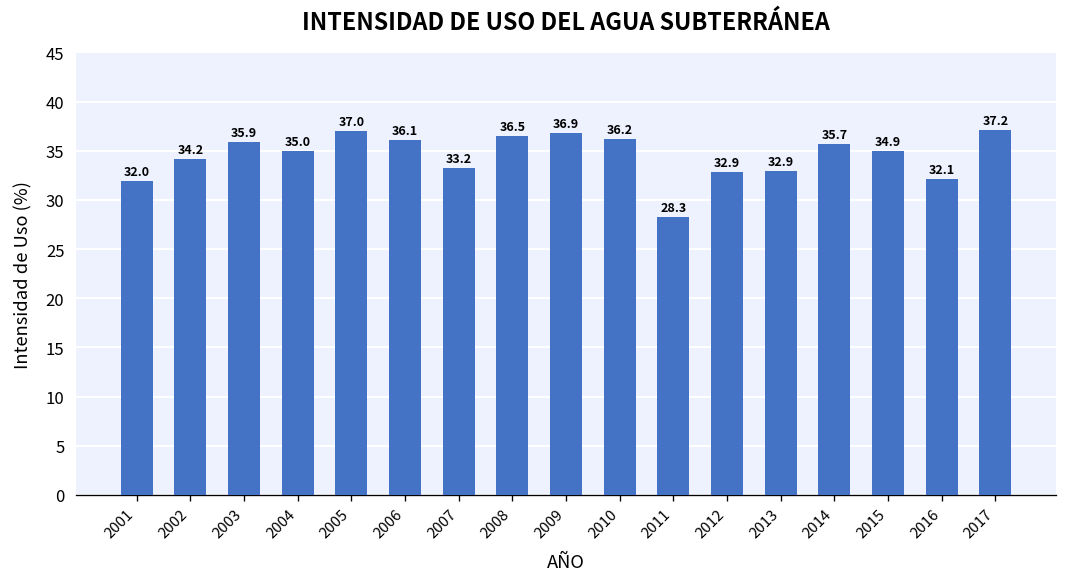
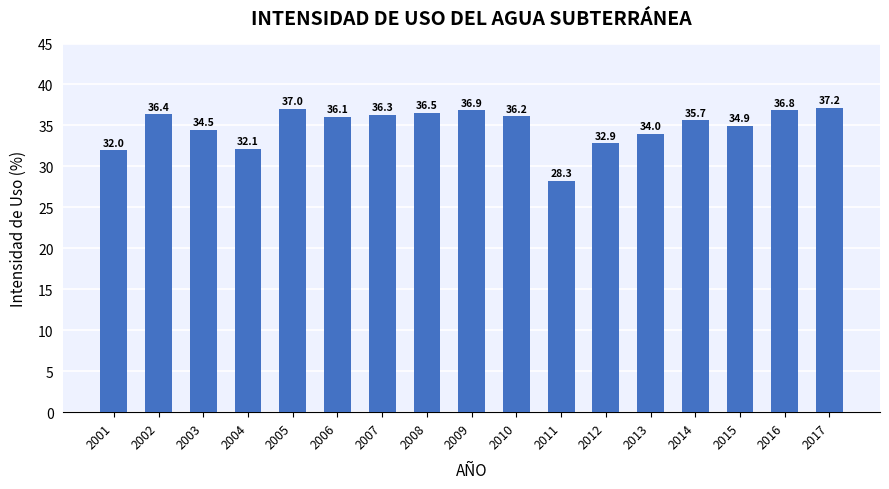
2002: 34.2 -> 36.4
2003: 35.9 -> 34.5
2004: 35.0 -> 32.1
2007: 33.2 -> 36.3
2013: 32.9 -> 34.0
2016: 32.1 -> 36.8
